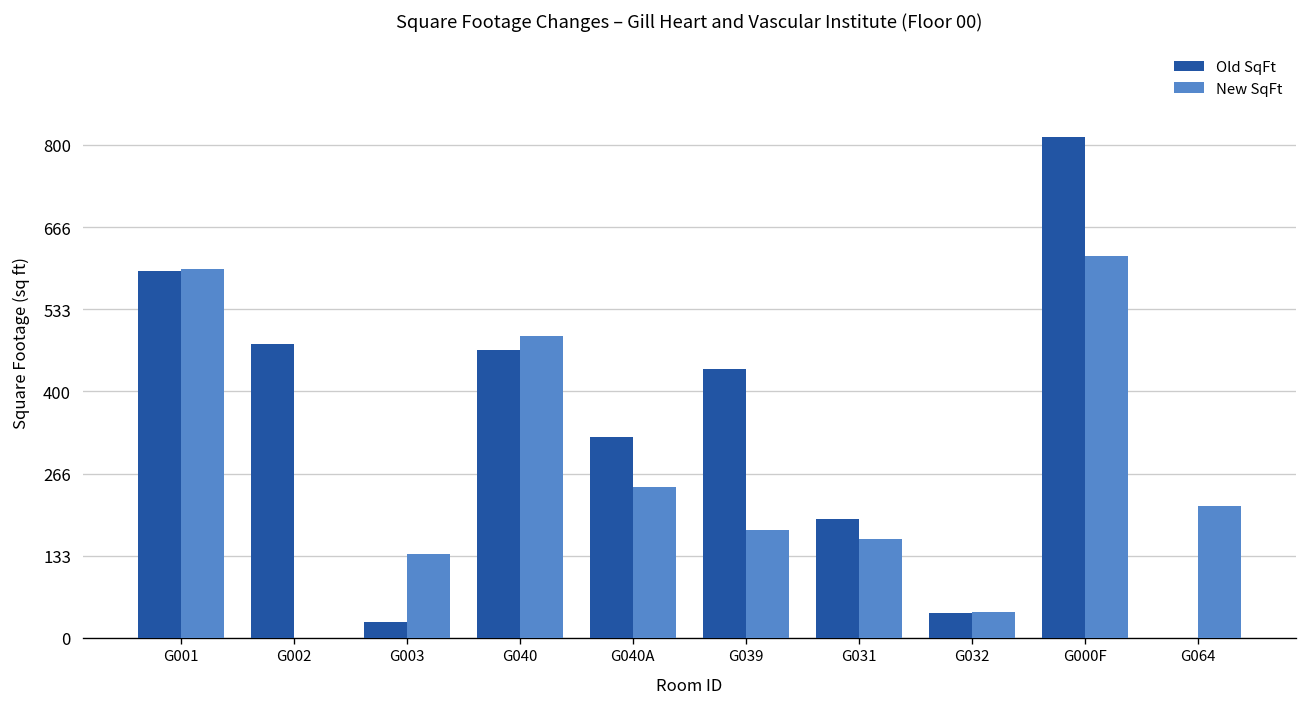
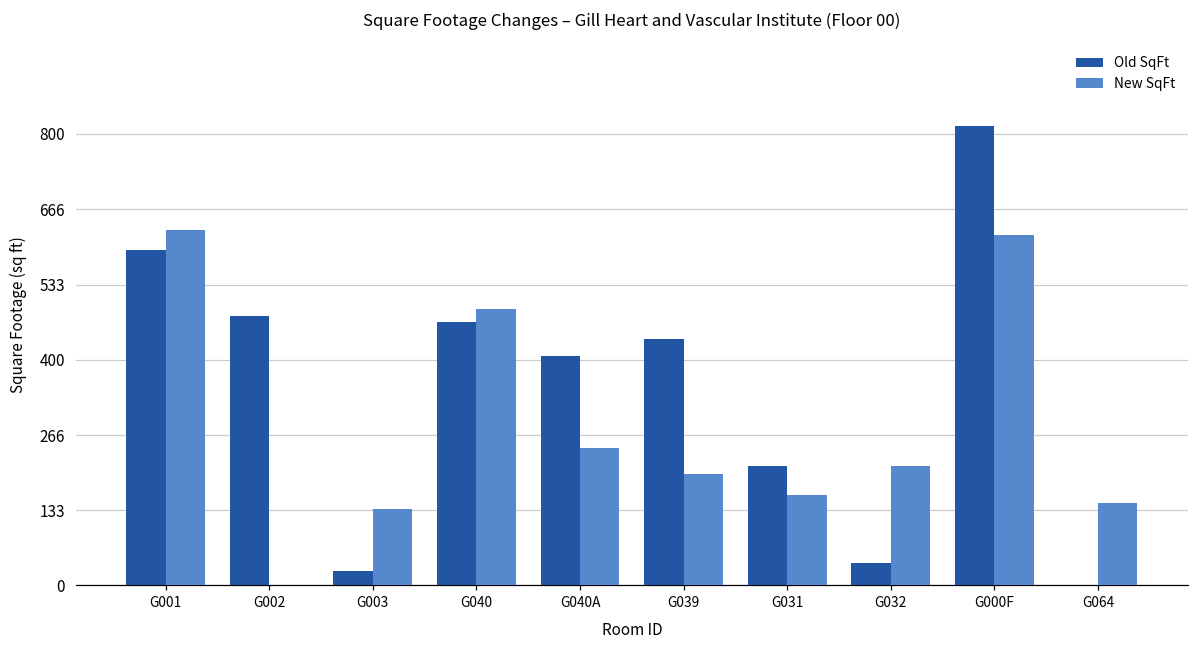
New SqFt, G001: 600 -> 630
Old SqFt, G040A: 330 -> 410
New SqFt, G039: 180 -> 200
Old SqFt, G031: 190 -> 210
New SqFt, G032: 40 -> 210
New SqFt, G064: 210 -> 150
